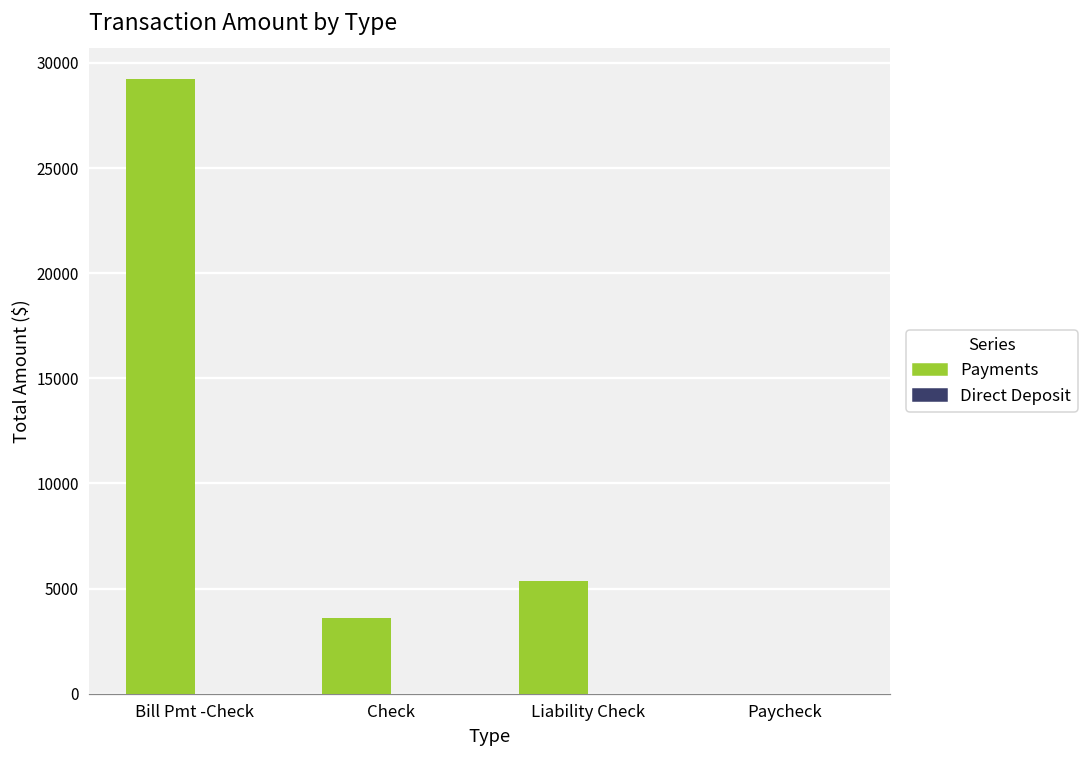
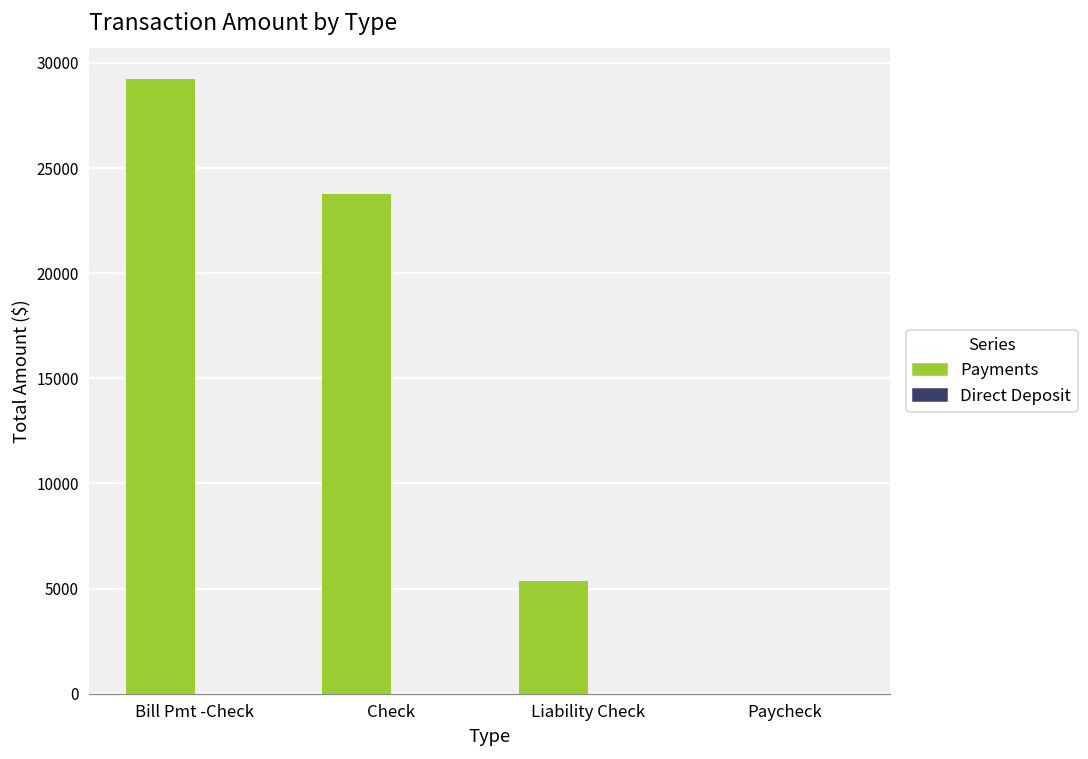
Payments, Check: 3600 -> 23800
